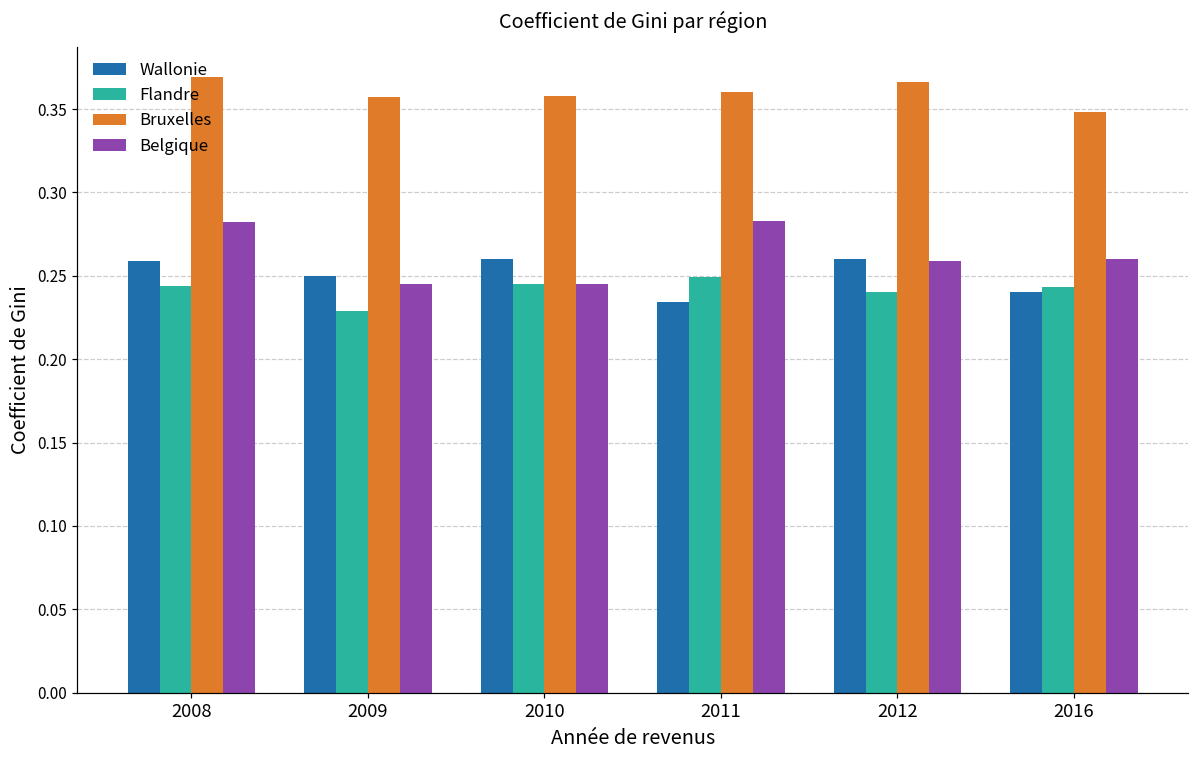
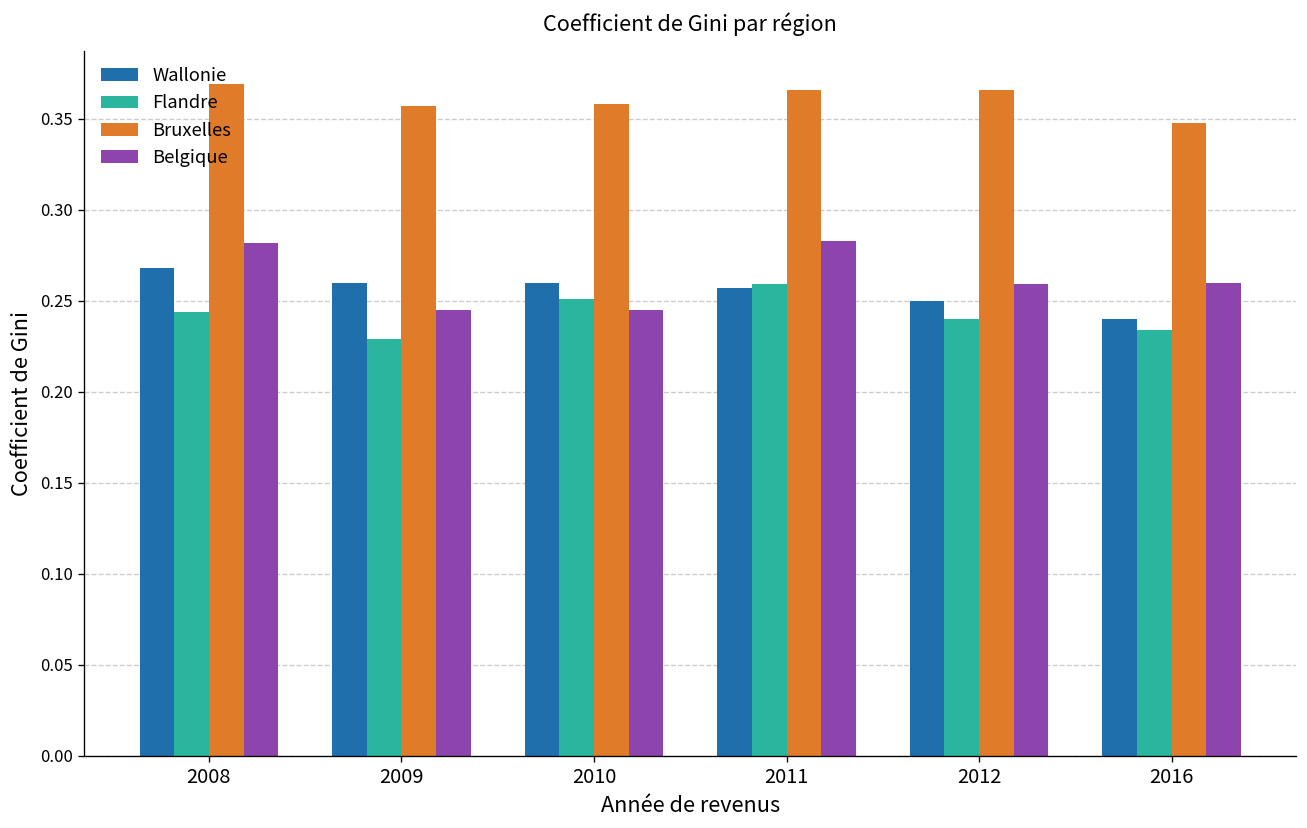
Wallonie, 2008: 0.259 -> 0.268
Wallonie, 2009: 0.25 -> 0.26
Flandre, 2010: 0.245 -> 0.251
Wallonie, 2011: 0.234 -> 0.257
Flandre, 2011: 0.249 -> 0.259
Bruxelles, 2011: 0.360 -> 0.366
Wallonie, 2012: 0.26 -> 0.25
Flandre, 2016: 0.243 -> 0.234
